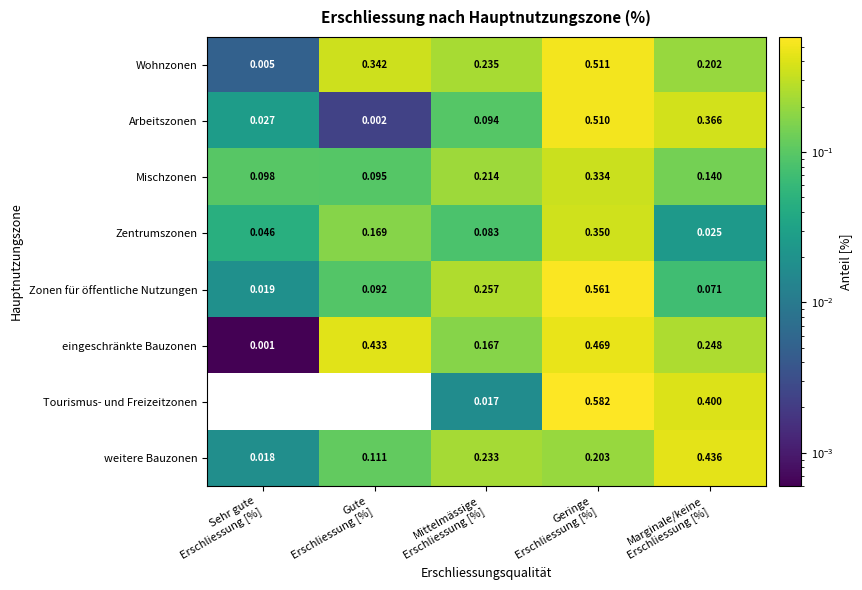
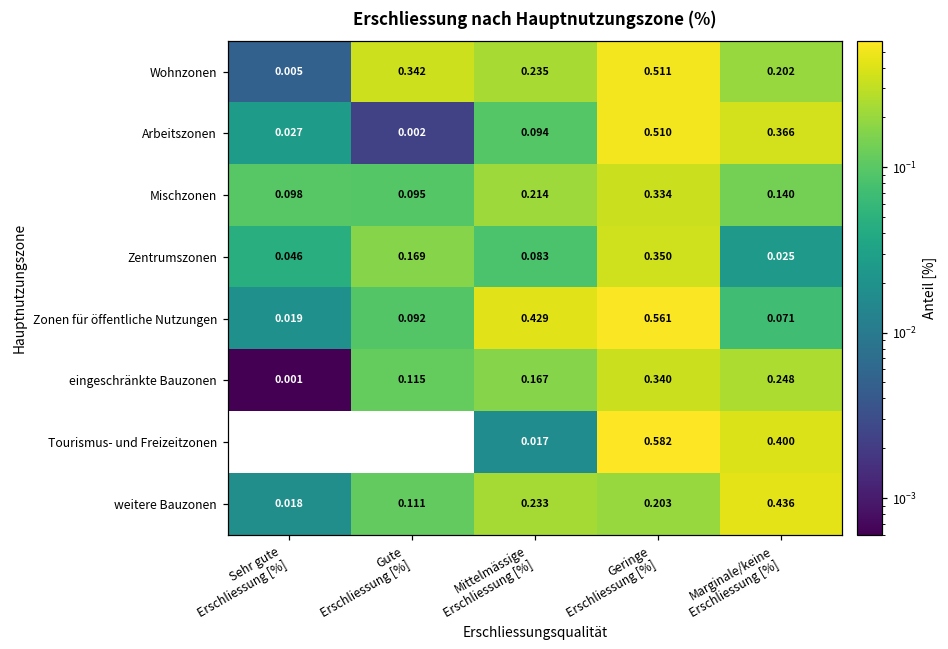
Zonen für öffentliche Nutzungen, Mittelmässige Erschliessung [%]: 0.257 -> 0.429
eingeschränkte Bauzonen, Gute Erschliessung [%]: 0.433 -> 0.115
eingeschränkte Bauzonen, Geringe Erschliessung [%]: 0.469 -> 0.340
